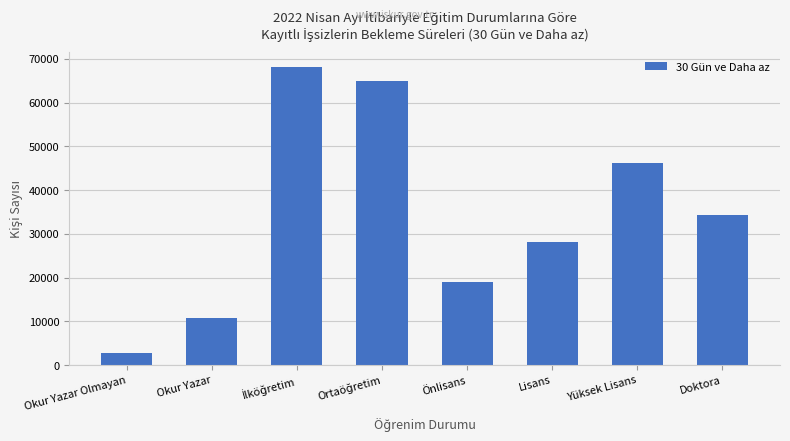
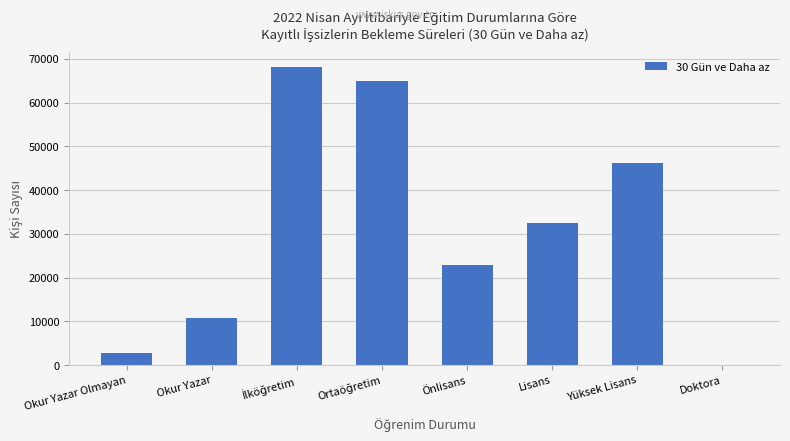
Önlisans: 19000 -> 23000
Lisans: 28000 -> 32000
Doktora: 34000 -> 0
